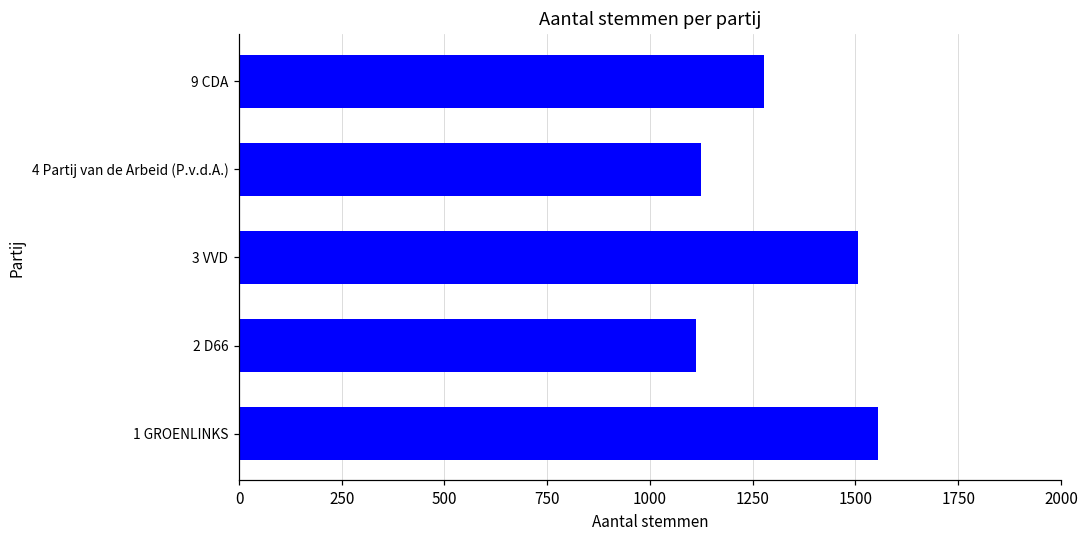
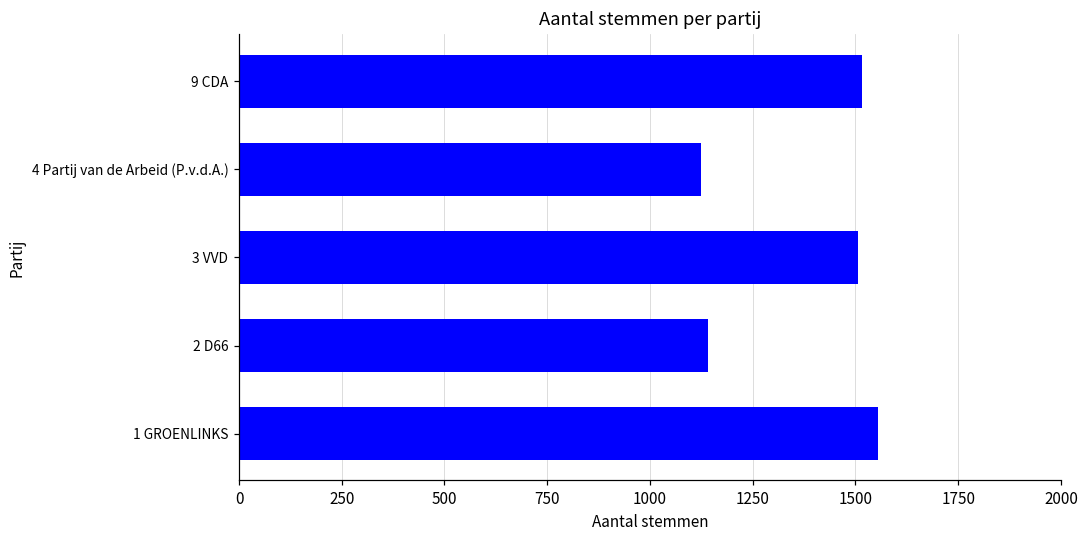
9 CDA: 1280 -> 1520
2 D66: 1110 -> 1140
